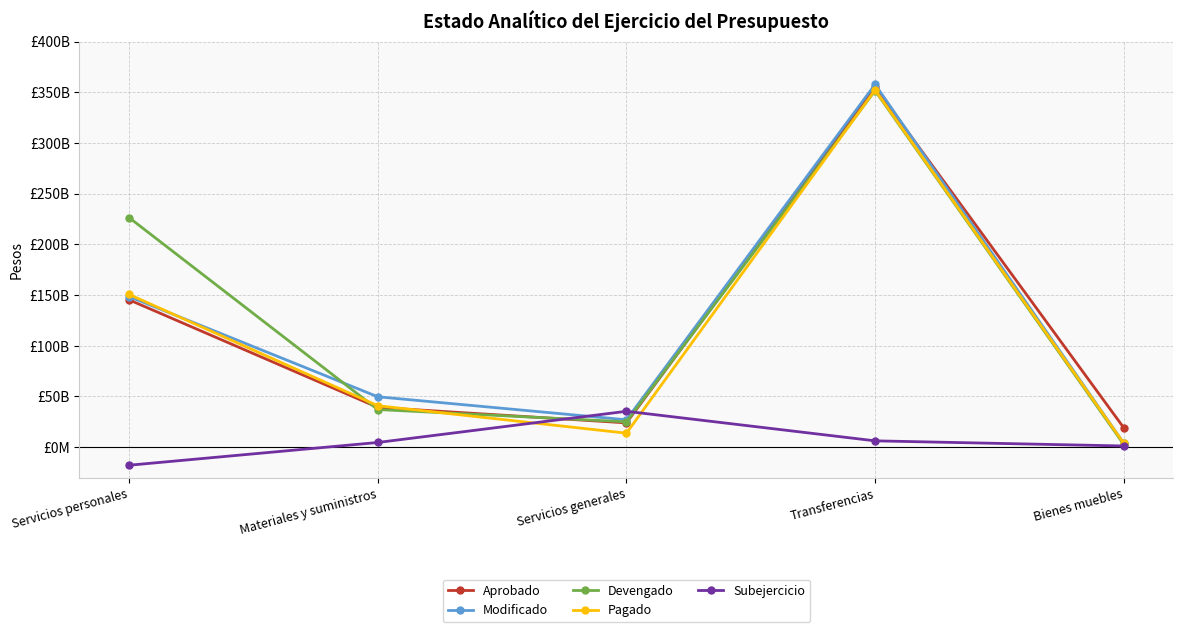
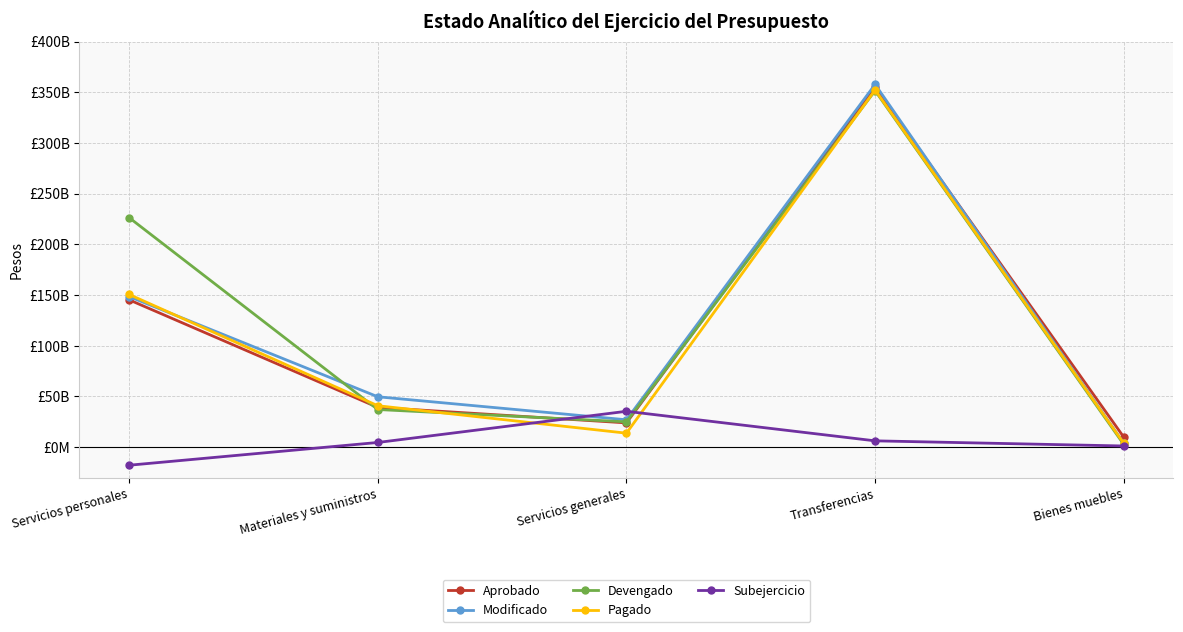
Aprobado, Bienes muebles: £19000000000 -> £10000000000
